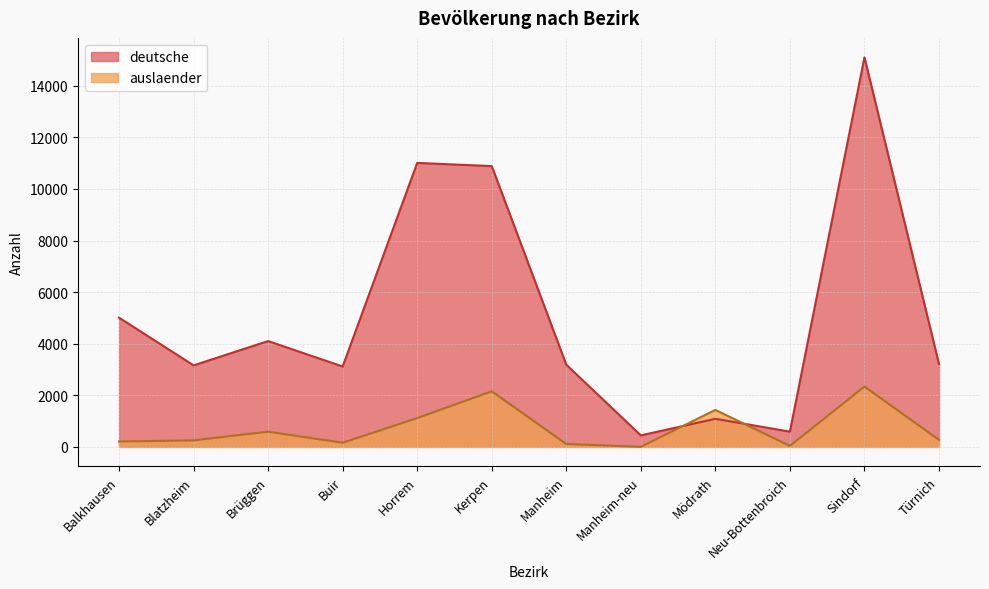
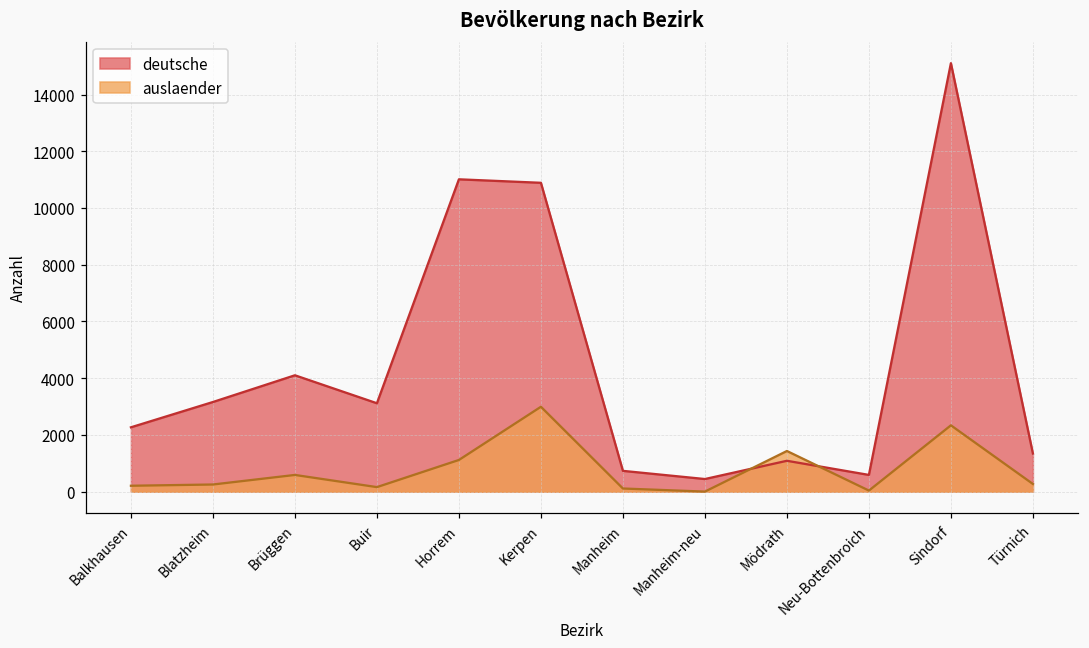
deutsche, Balkhausen: 5000 -> 2300
auslaender, Kerpen: 2200 -> 3000
deutsche, Manheim: 3200 -> 700
deutsche, Türnich: 3200 -> 1300
